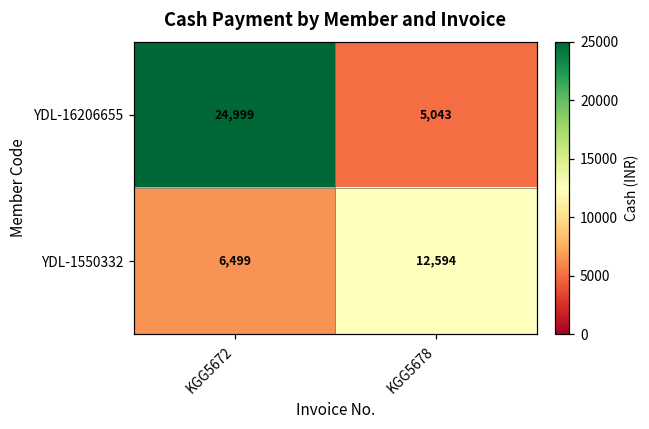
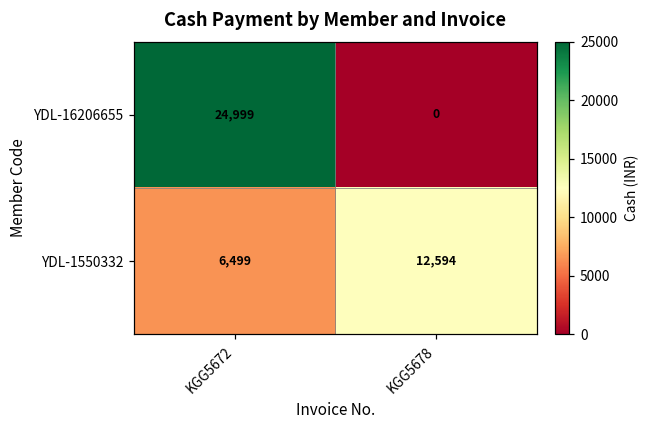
YDL-16206655, KGG5678: 5,043 -> 0
